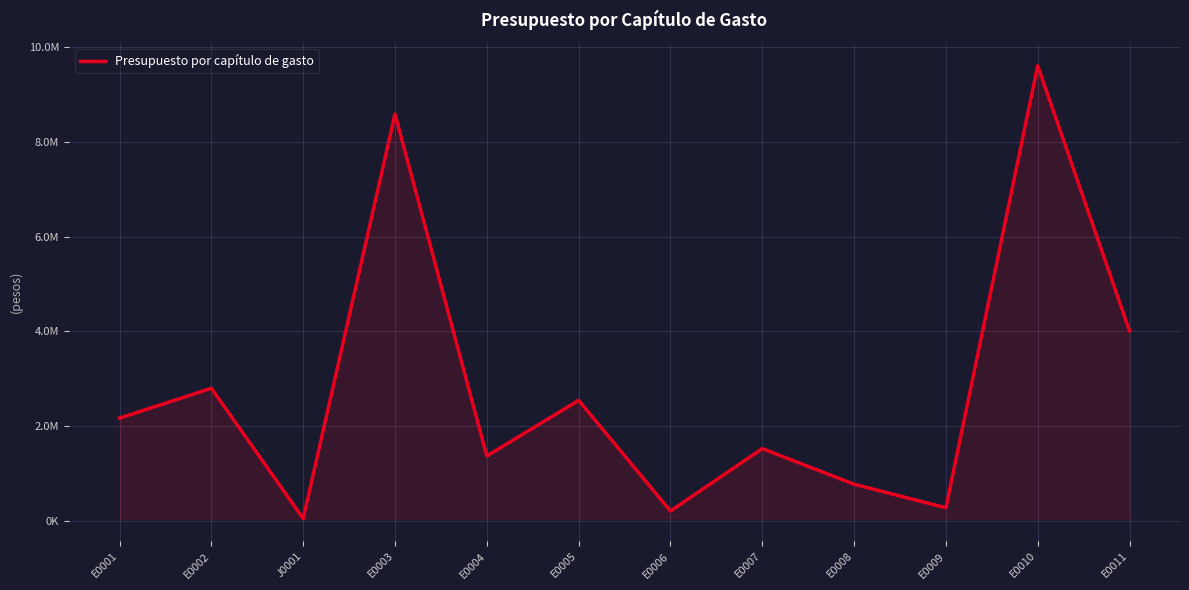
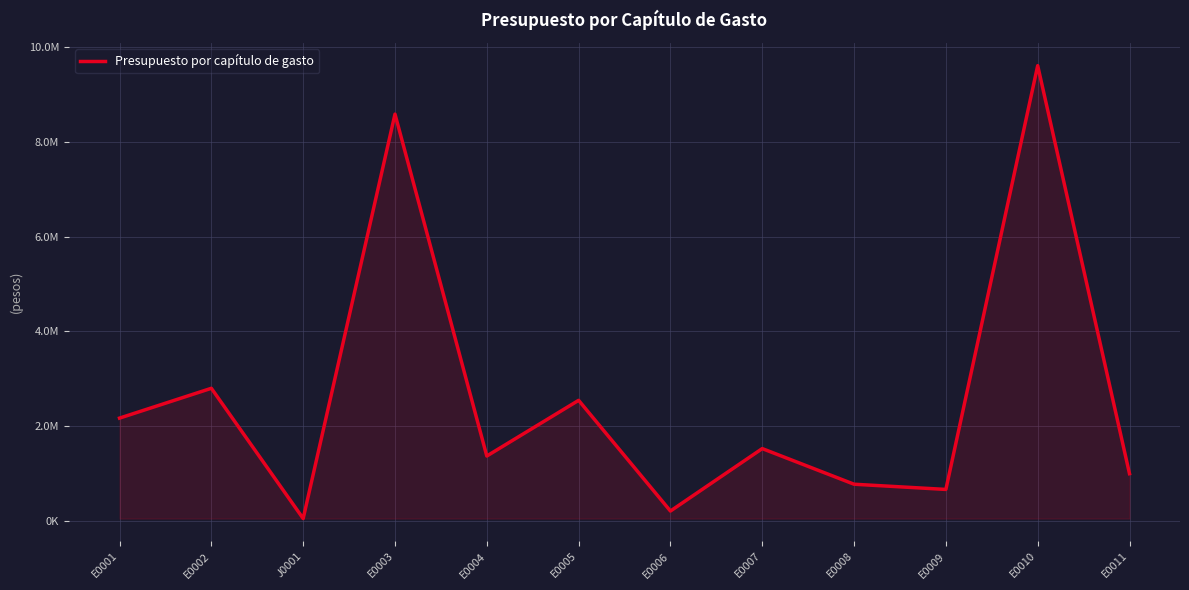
E0009: 300000 -> 700000
E0011: 4000000 -> 1000000
